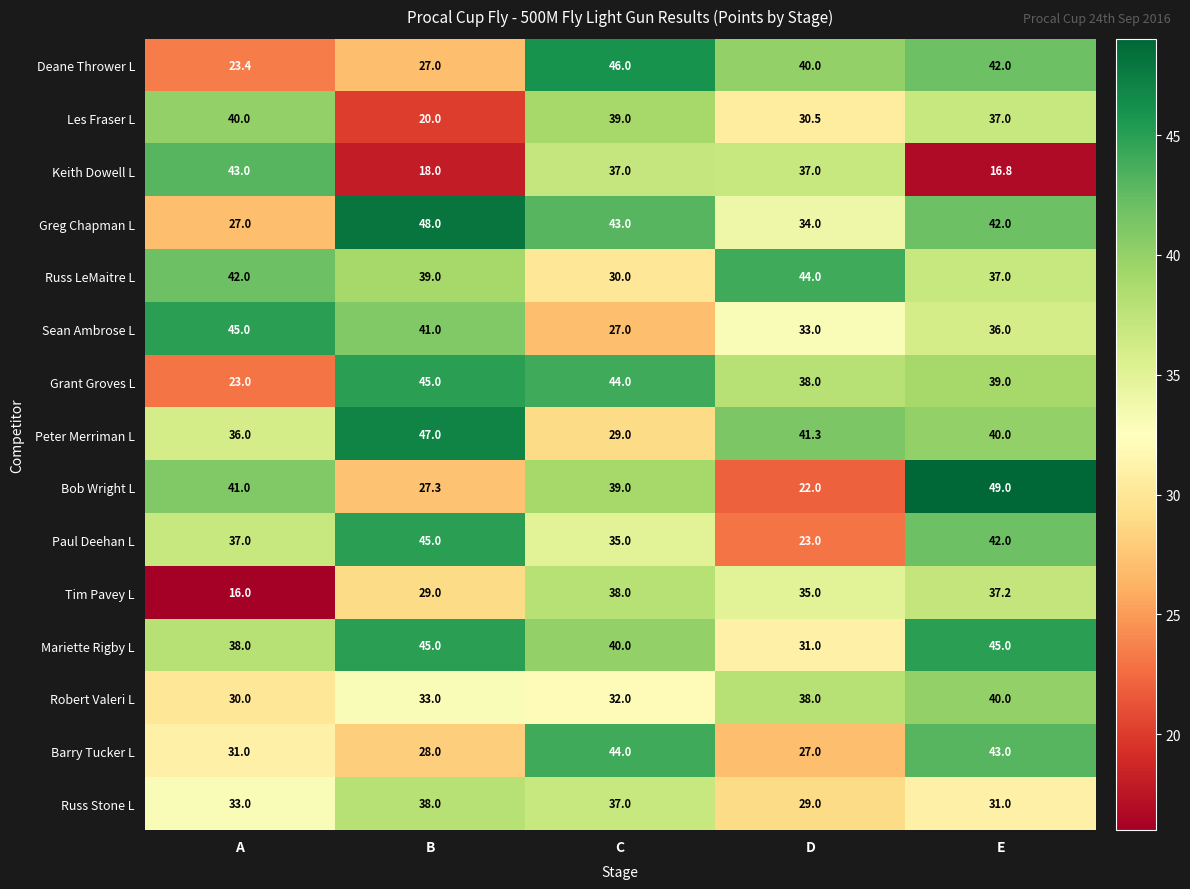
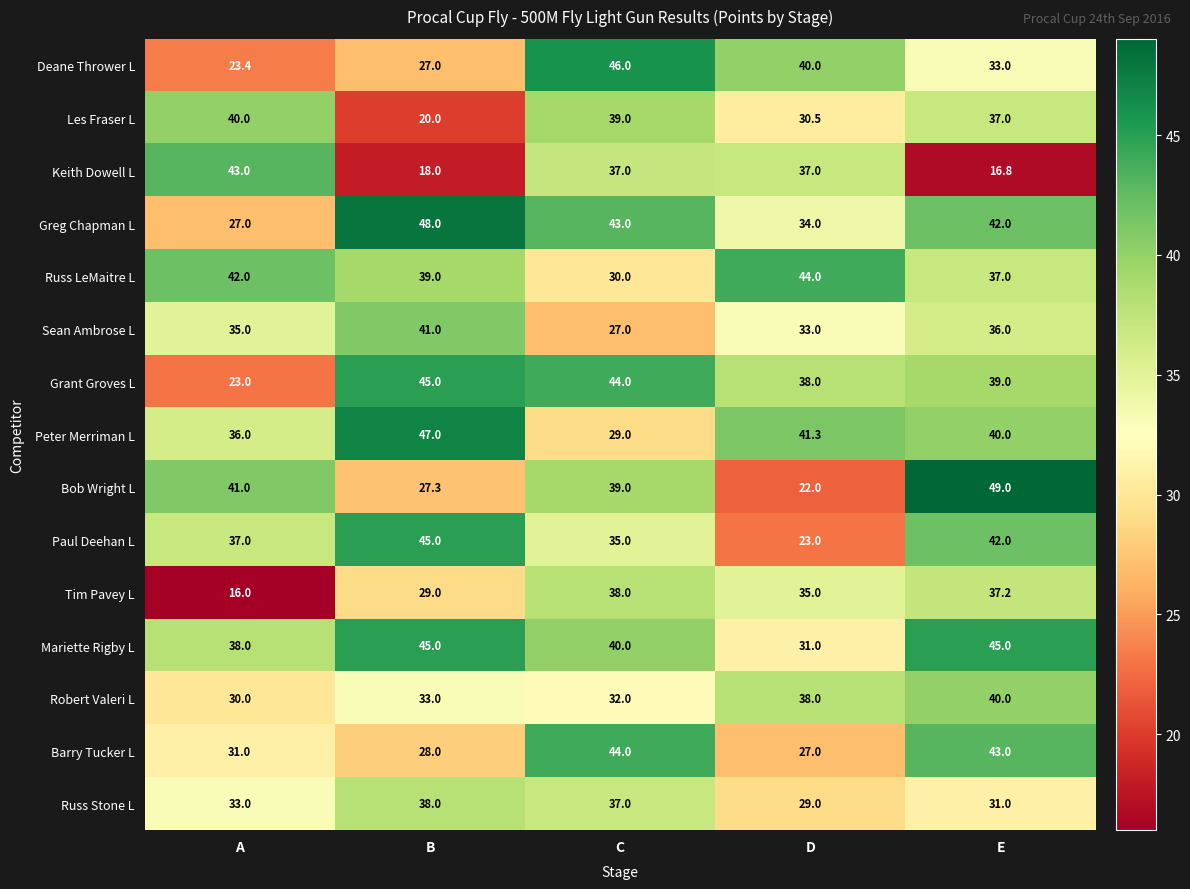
Deane Thrower L, E: 42.0 -> 33.0
Sean Ambrose L, A: 45.0 -> 35.0
